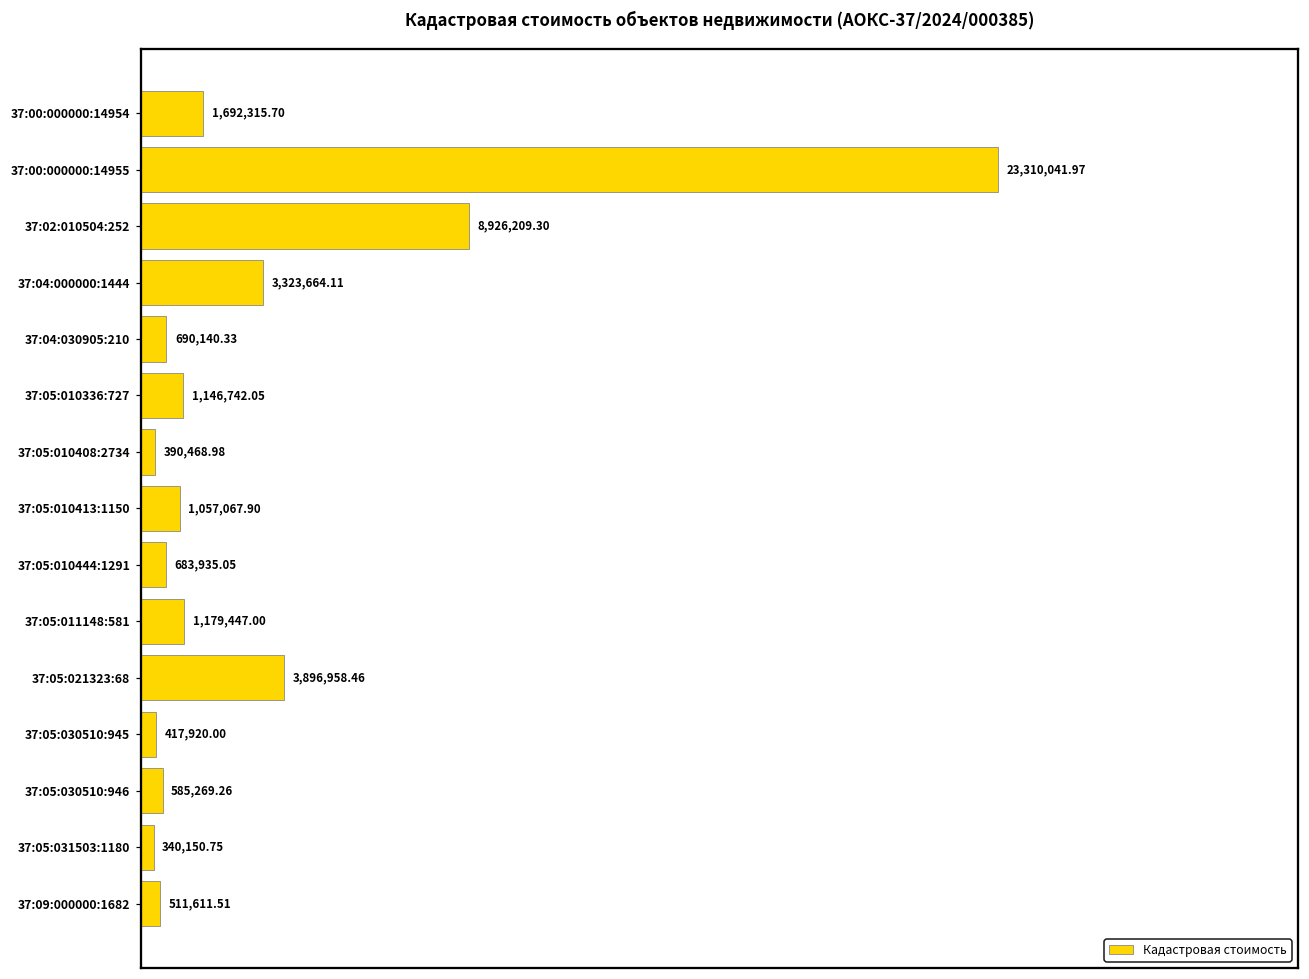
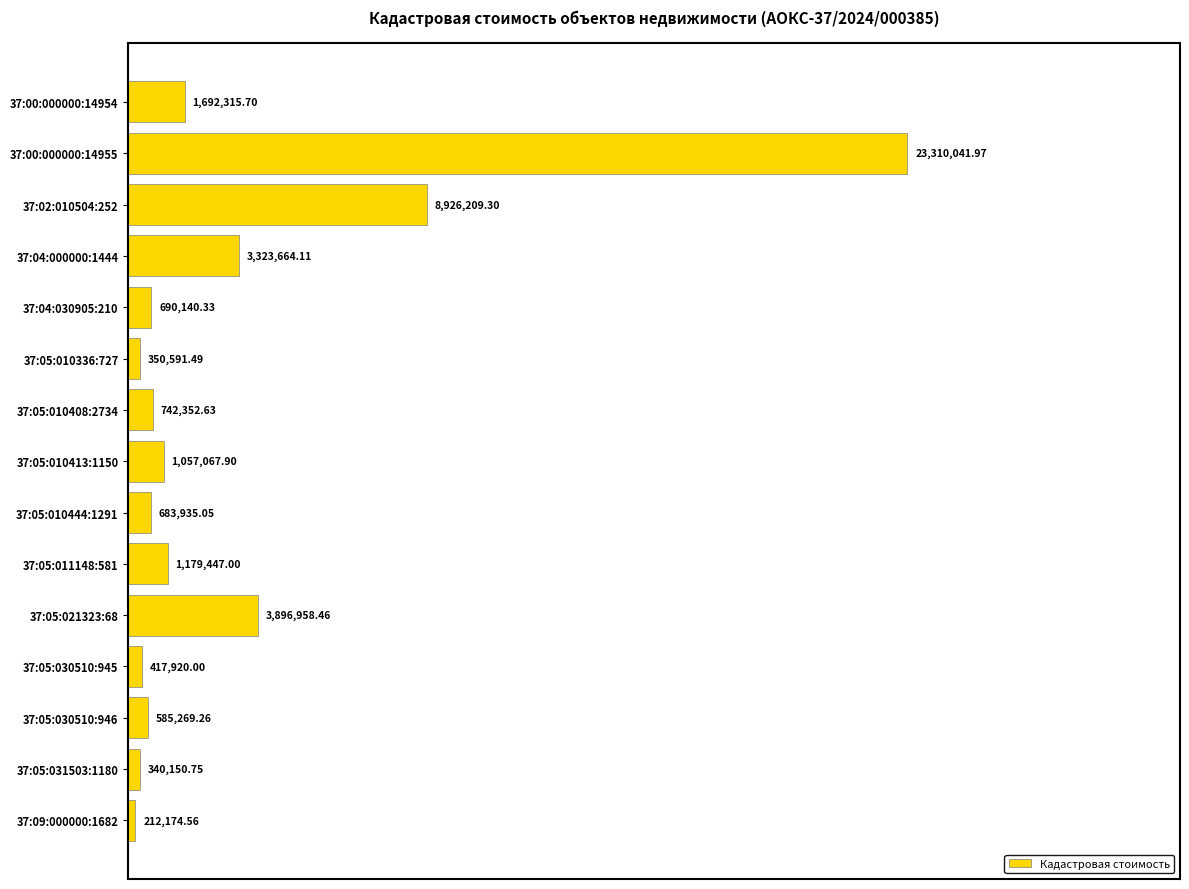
37:05:010336:727: 1,146,742.05 -> 350,591.49
37:05:010408:2734: 390,468.98 -> 742,352.63
37:09:000000:1682: 511,611.51 -> 212,174.56
